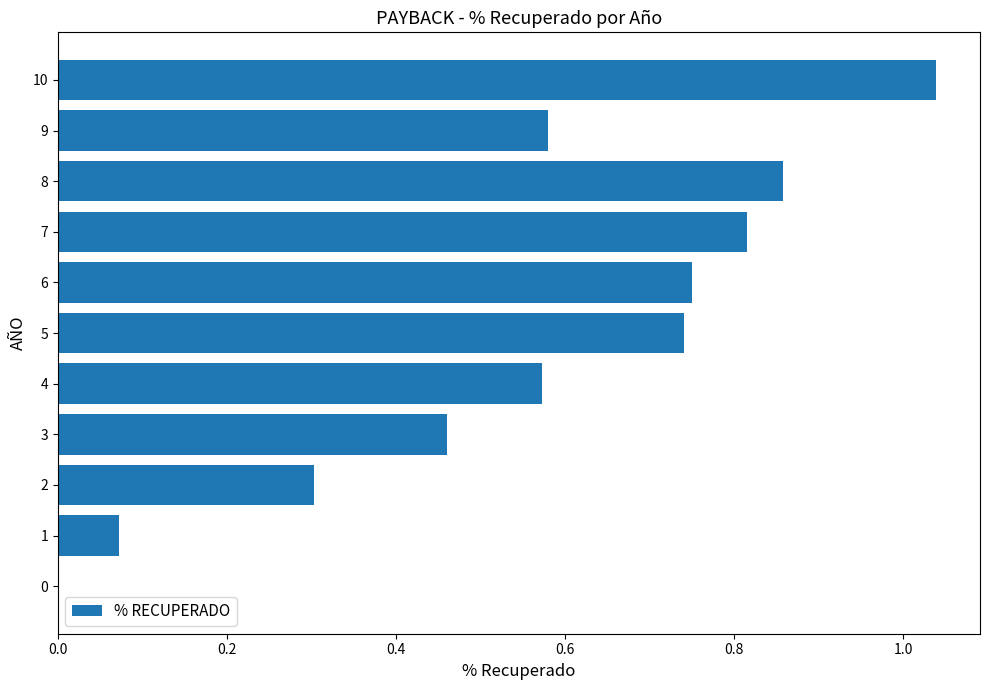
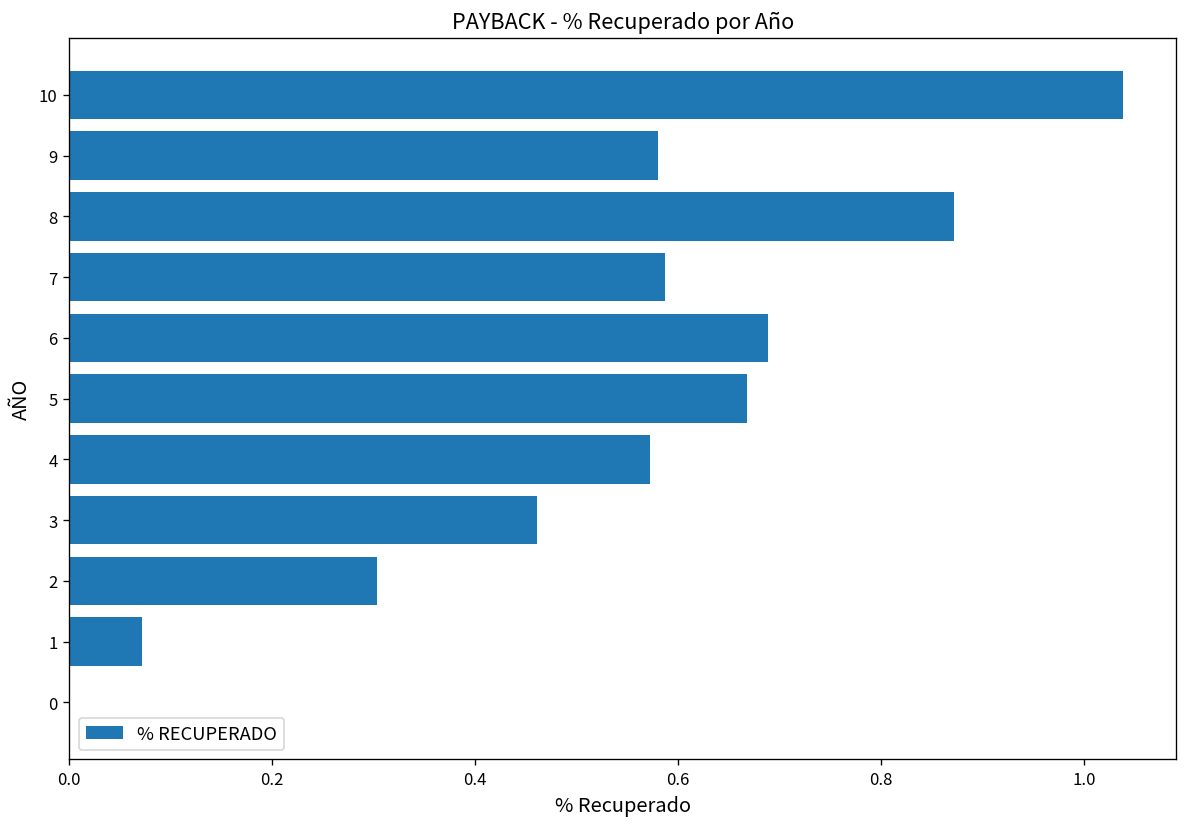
8: 0.86 -> 0.87
7: 0.82 -> 0.59
6: 0.75 -> 0.69
5: 0.74 -> 0.67
